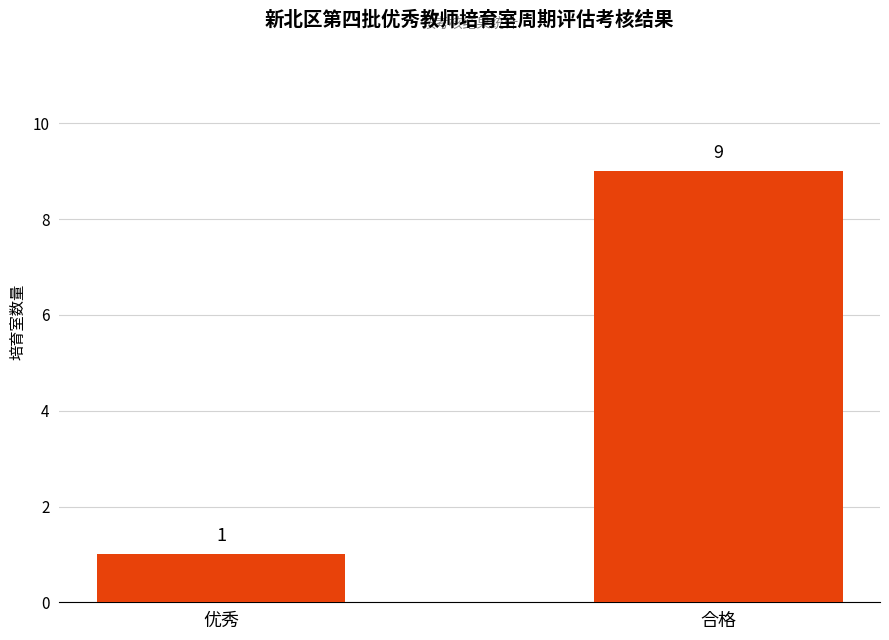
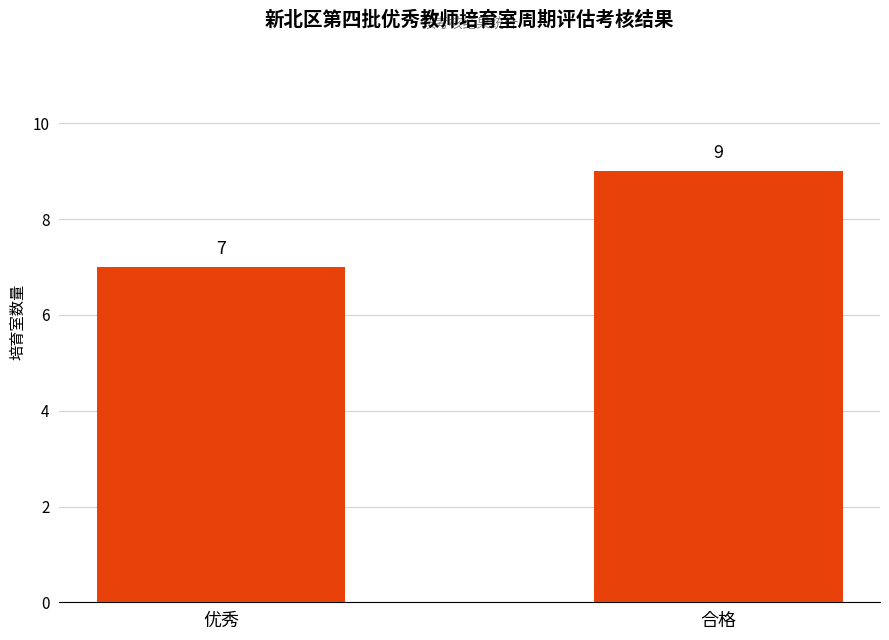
优秀: 1 -> 7
